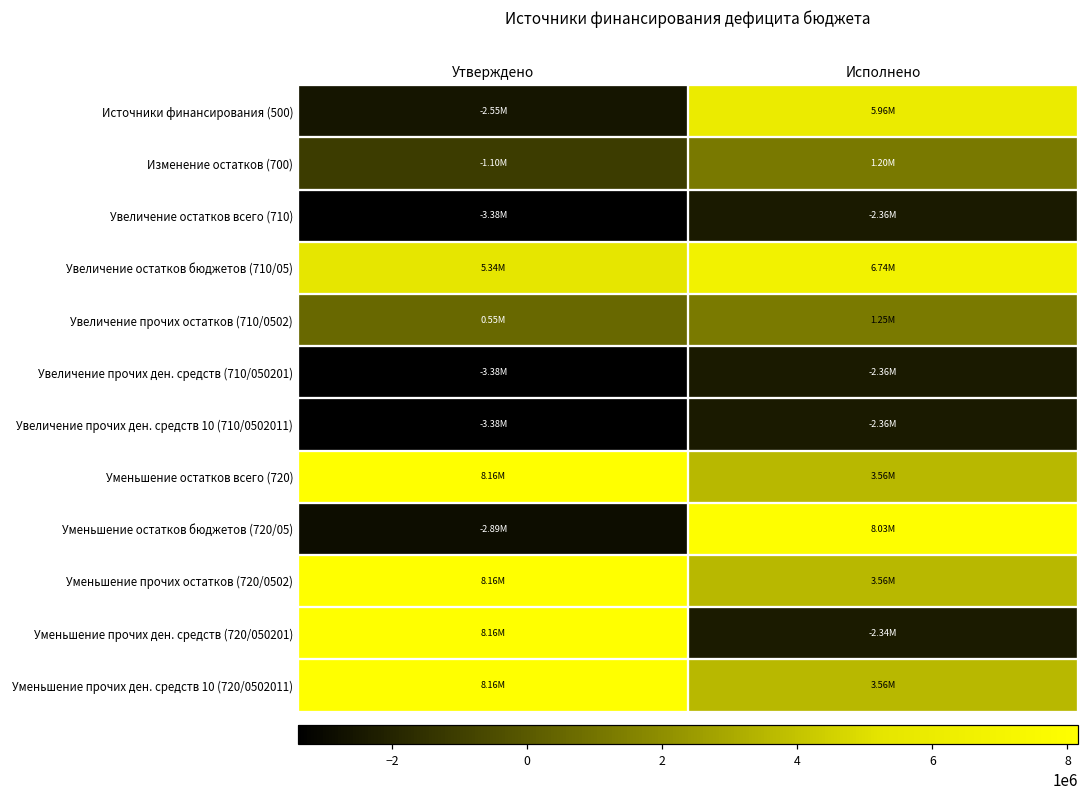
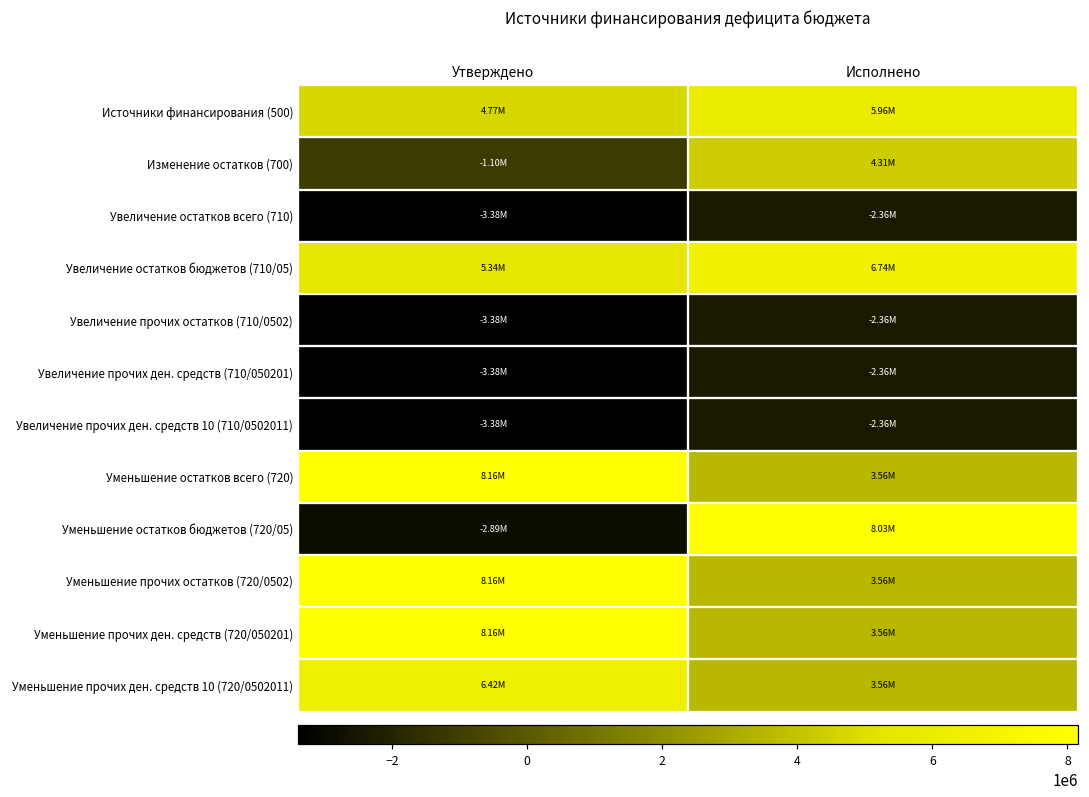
Источники финансирования (500), Утверждено: -2.55M -> 4.77M
Изменение остатков (700), Исполнено: 1.20M -> 4.31M
Увеличение прочих остатков (710/0502), Утверждено: 0.55M -> -3.38M
Увеличение прочих остатков (710/0502), Исполнено: 1.25M -> -2.36M
Уменьшение прочих ден. средств (720/050201), Исполнено: -2.34M -> 3.56M
Уменьшение прочих ден. средств 10 (720/0502011), Утверждено: 8.16M -> 6.42M
